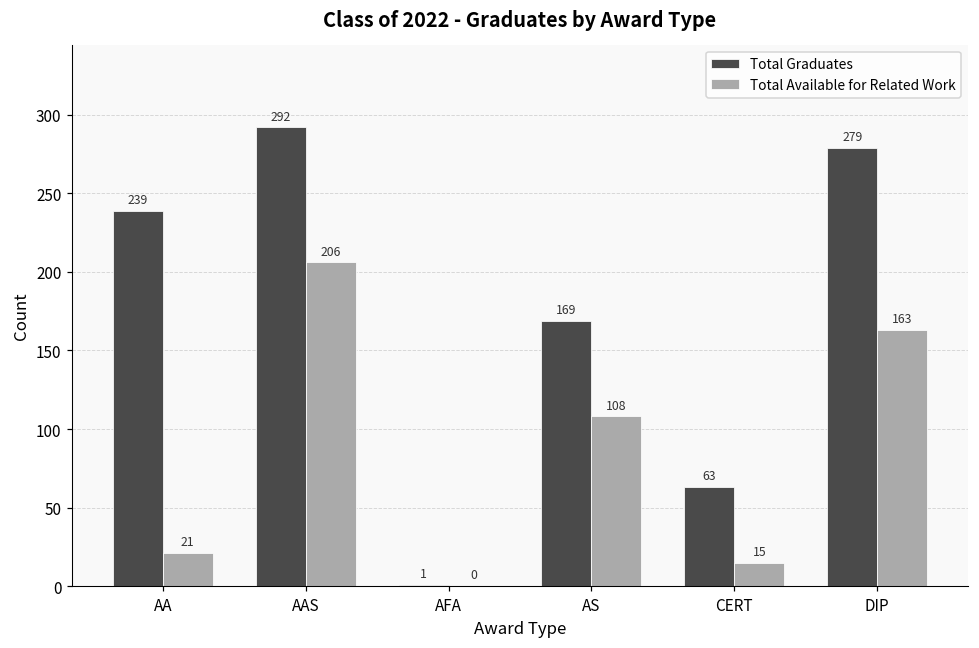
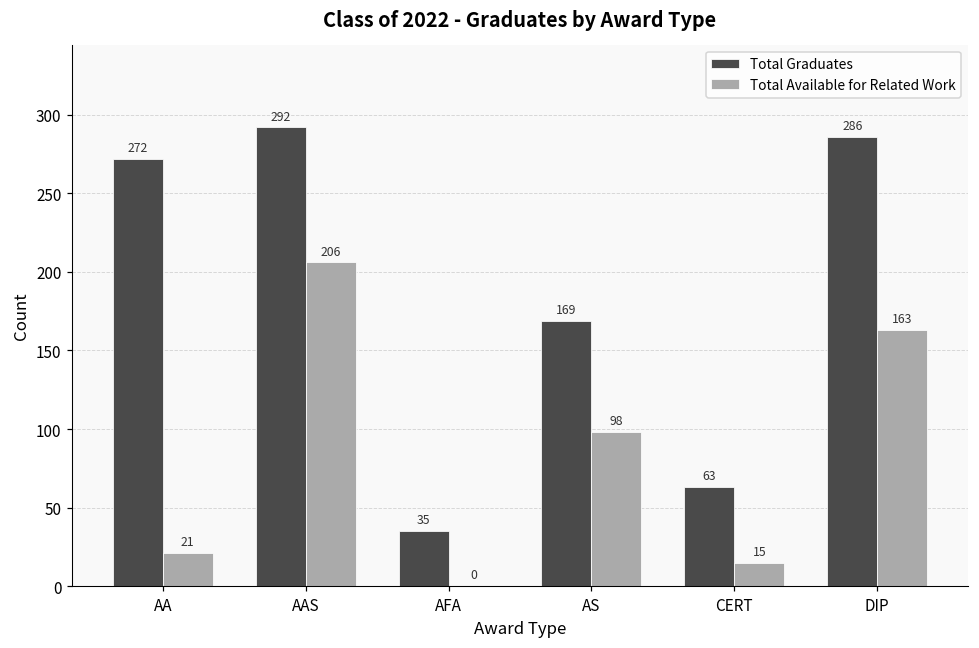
Total Graduates, AA: 239 -> 272
Total Graduates, AFA: 1 -> 35
Total Available for Related Work, AS: 108 -> 98
Total Graduates, DIP: 279 -> 286
